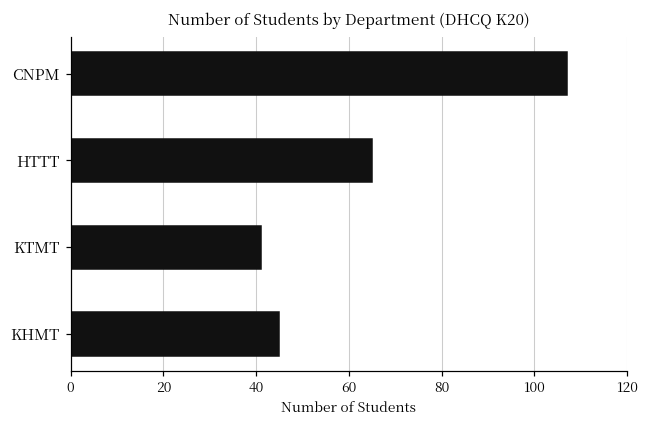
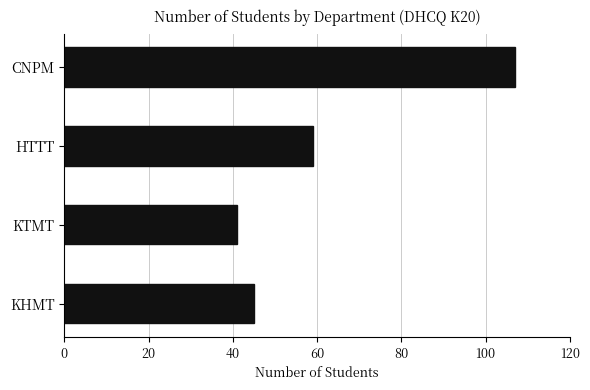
HTTT: 65 -> 59
